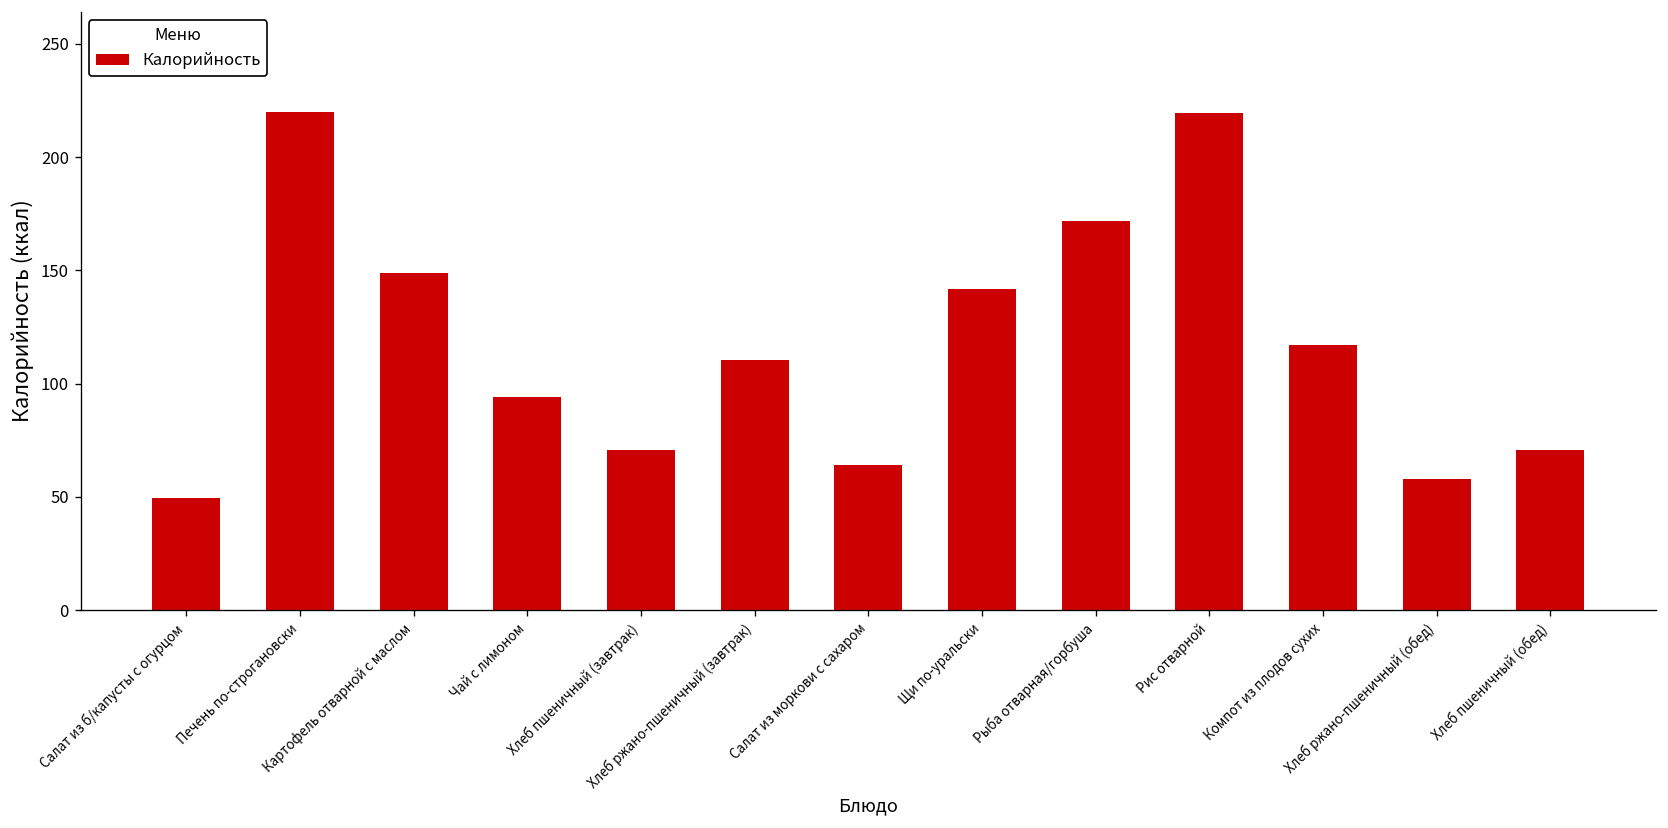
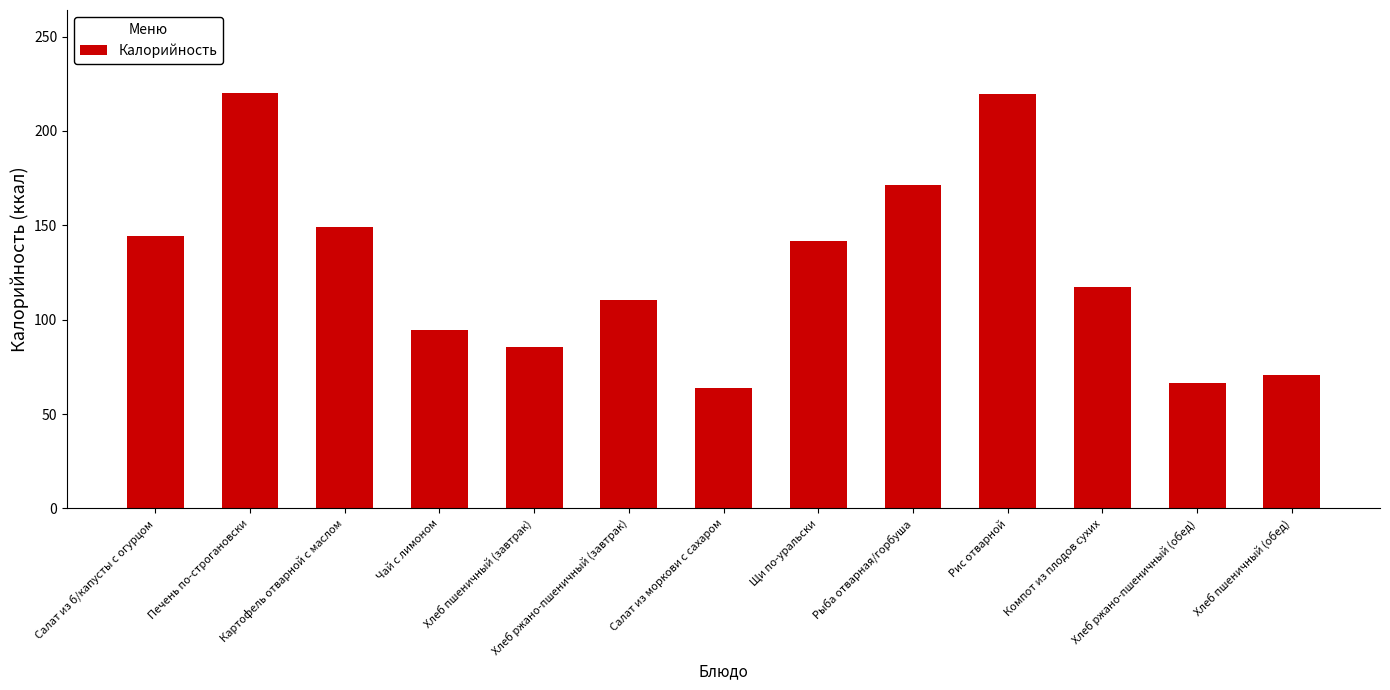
Салат из б/капусты с огурцом: 50 -> 145
Хлеб пшеничный (завтрак): 71 -> 86
Хлеб ржано-пшеничный (обед): 58 -> 66
